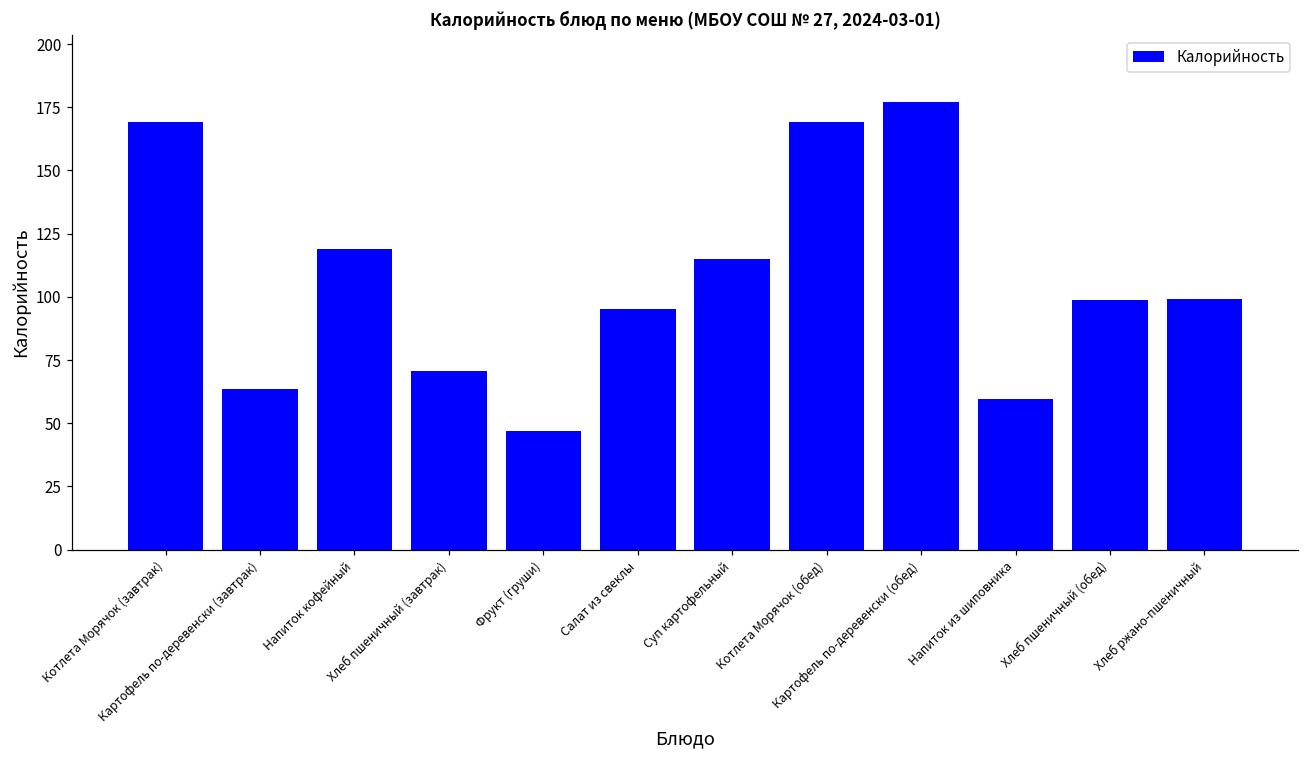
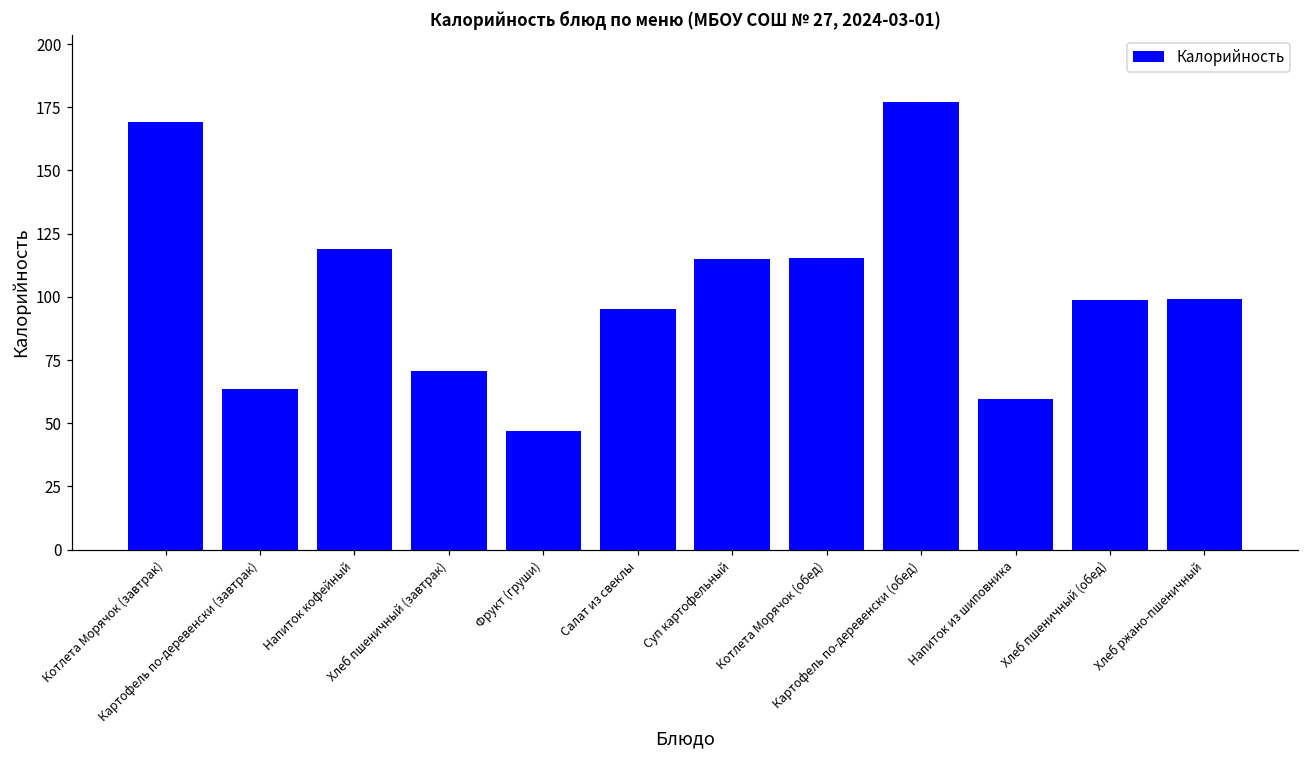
Котлета Морячок (обед): 169 -> 115
